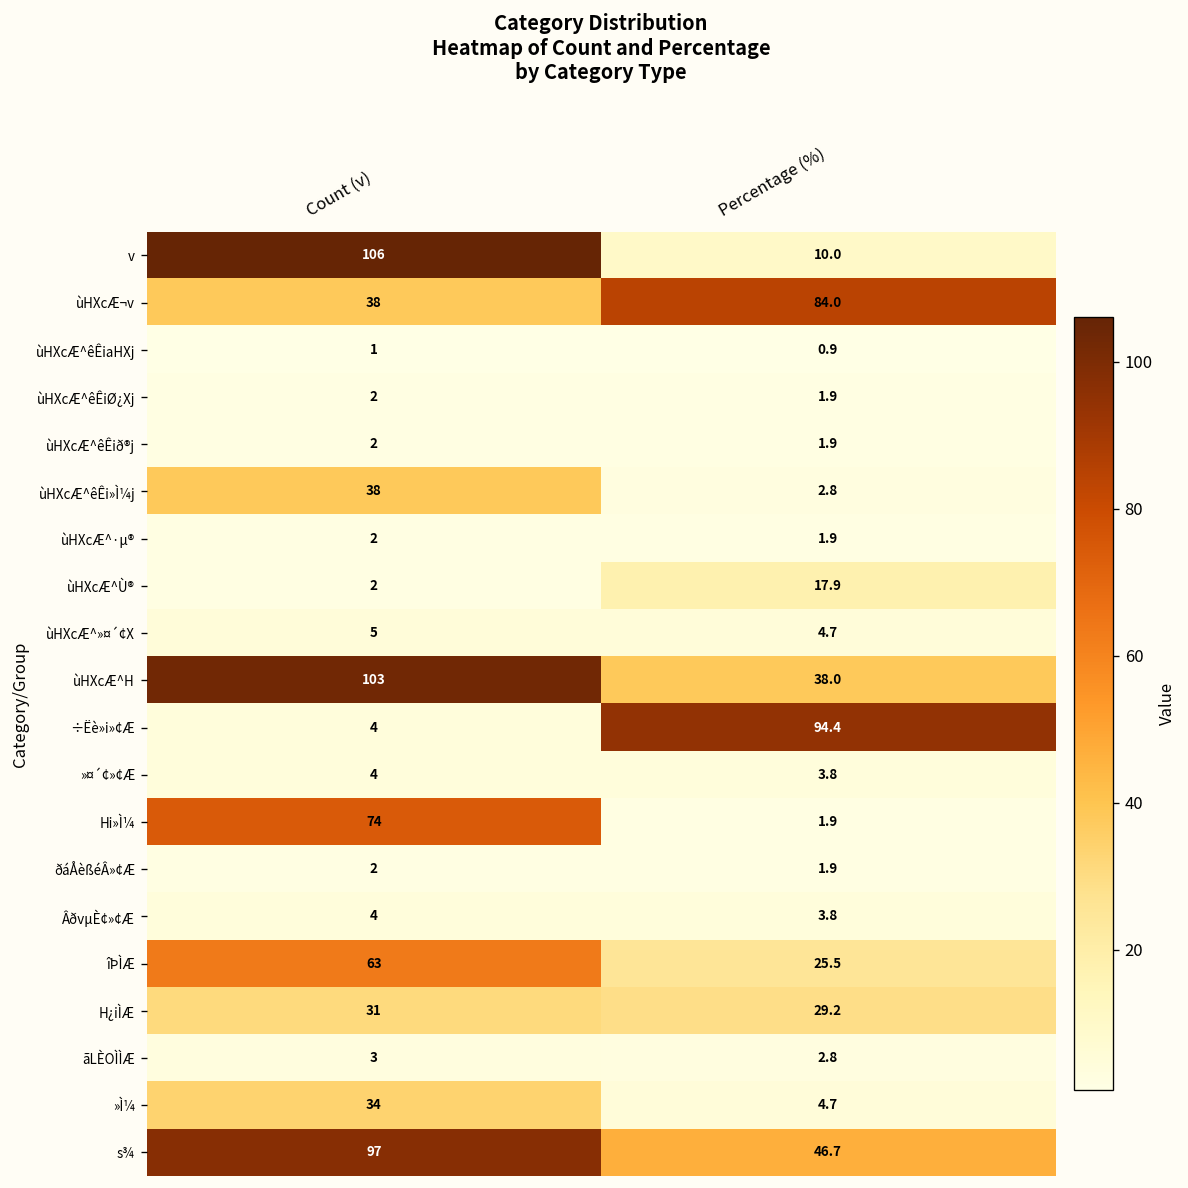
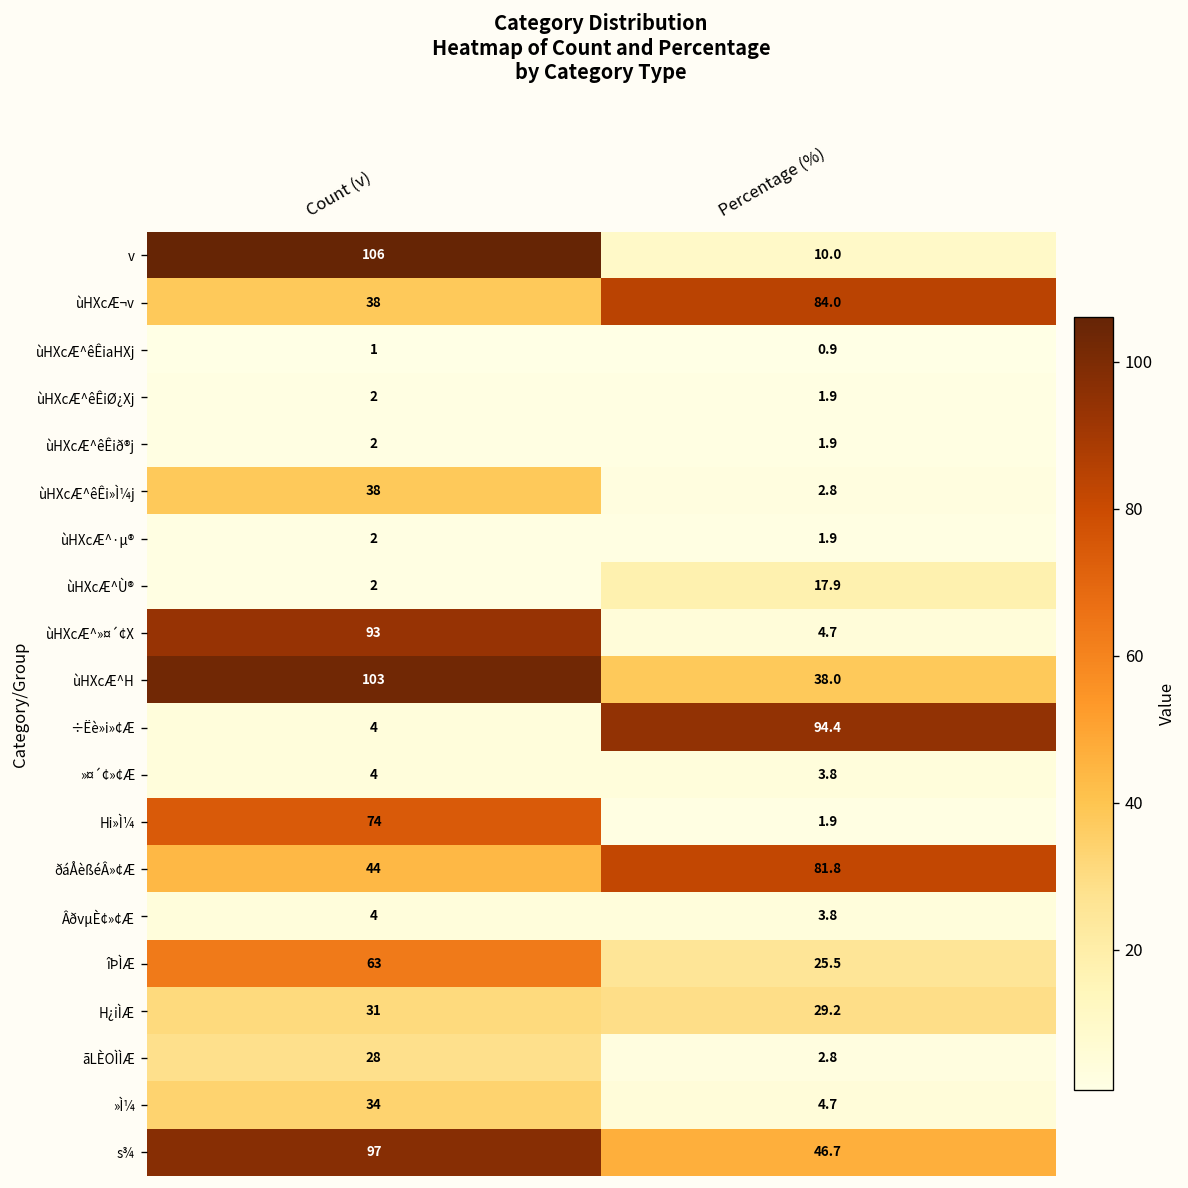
ùHXcÆ^»¤´¢X, Count (v): 5 -> 93
ðáÅèßéÂ»¢Æ, Count (v): 2 -> 44
ðáÅèßéÂ»¢Æ, Percentage (%): 1.9 -> 81.8
ãLÈOÌÌÆ, Count (v): 3 -> 28
